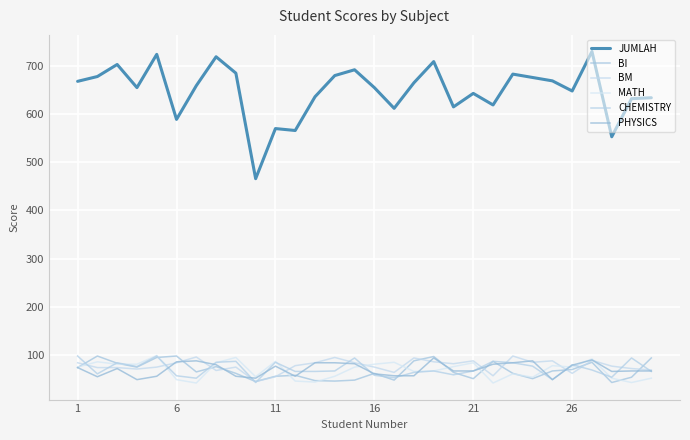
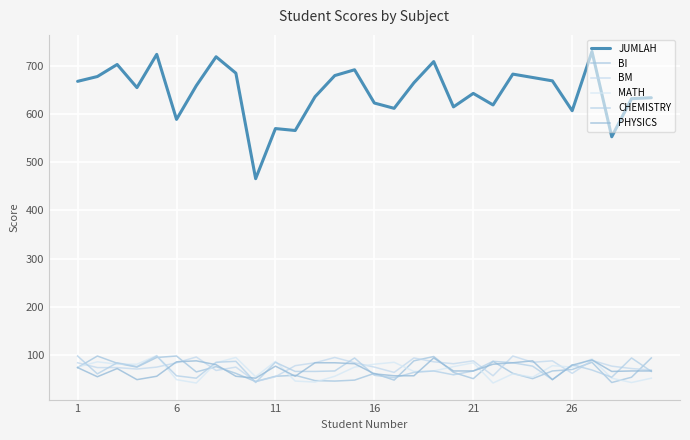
JUMLAH, 16: 660 -> 620
JUMLAH, 26: 650 -> 610
